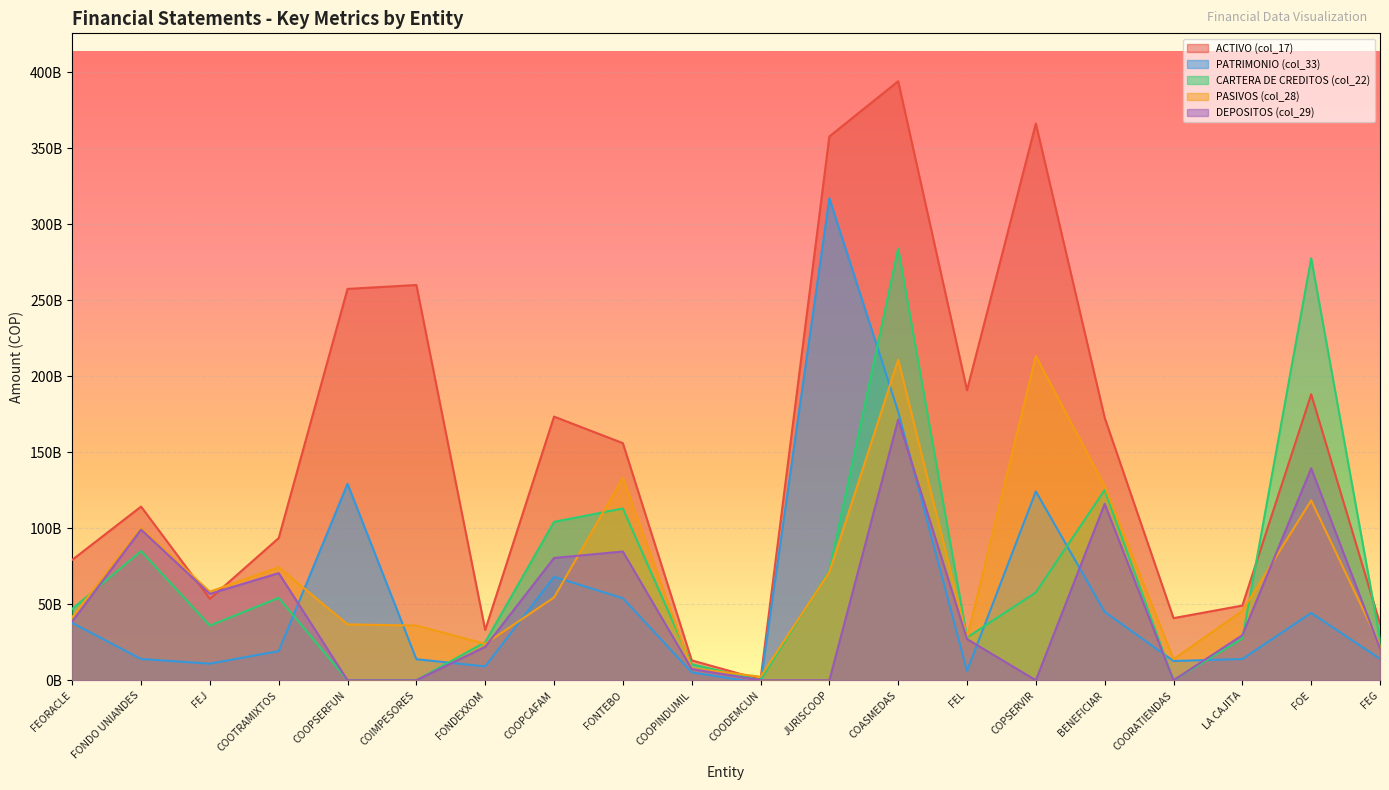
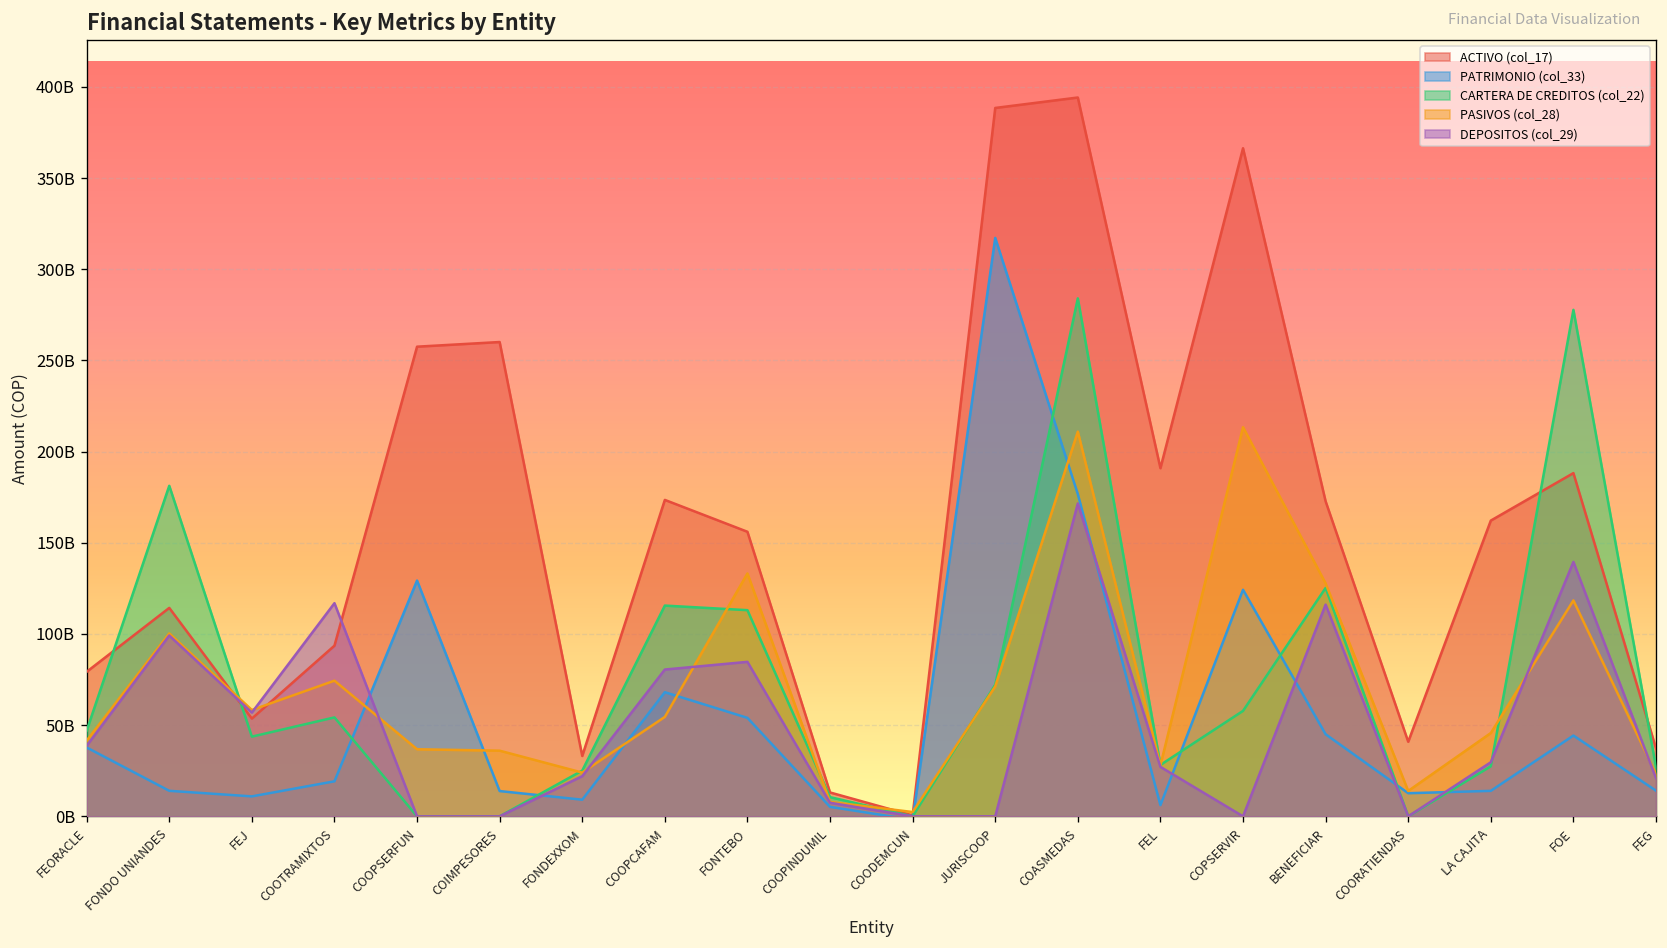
CARTERA DE CREDITOS (col_22), FONDO UNIANDES: 85000000000 -> 181000000000
CARTERA DE CREDITOS (col_22), FEJ: 36000000000 -> 44000000000
DEPOSITOS (col_29), COOTRAMIXTOS: 71000000000 -> 117000000000
CARTERA DE CREDITOS (col_22), COOPCAFAM: 104000000000 -> 116000000000
ACTIVO (col_17), JURISCOOP: 358000000000 -> 389000000000
ACTIVO (col_17), LA CAJITA: 49000000000 -> 162000000000
